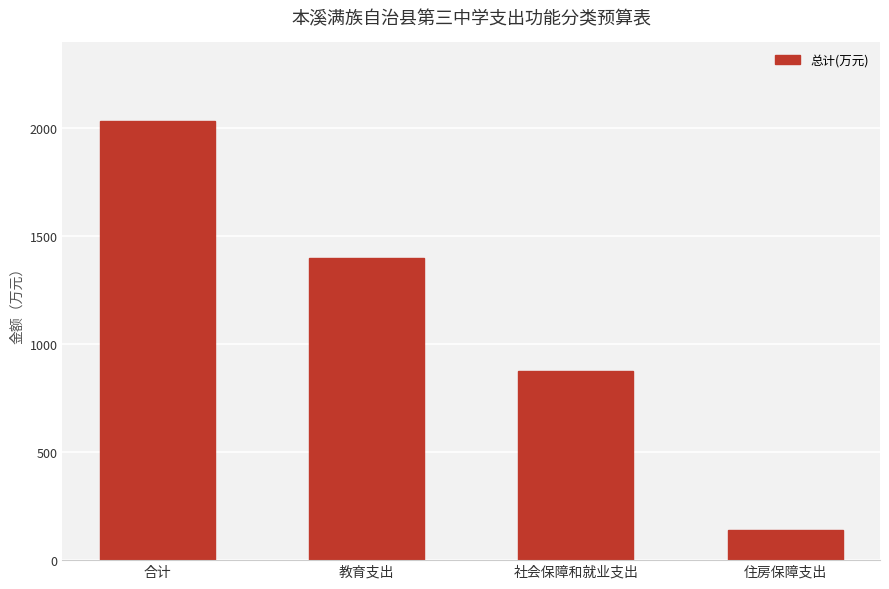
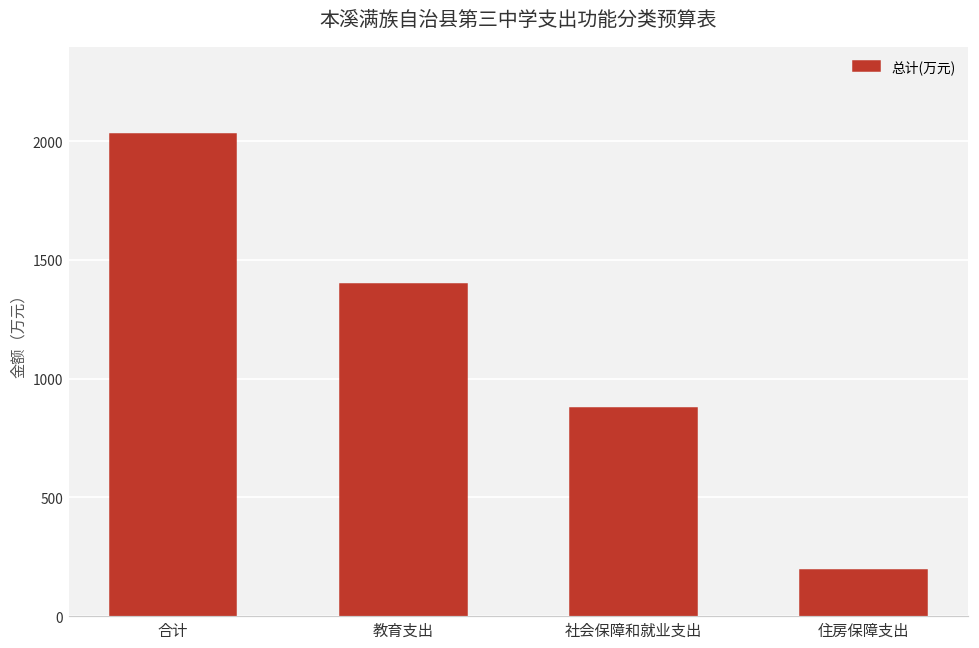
住房保障支出: 140 -> 200
